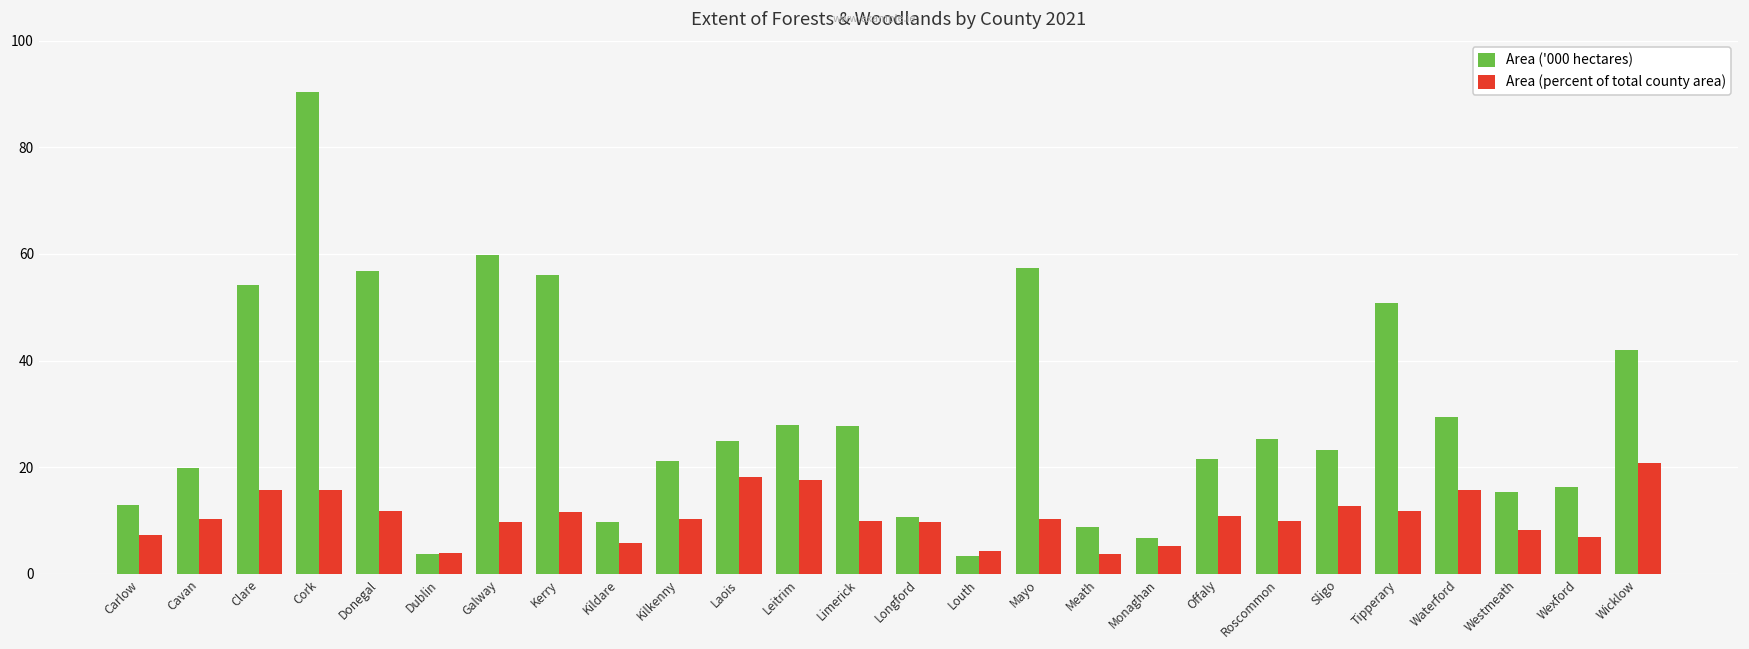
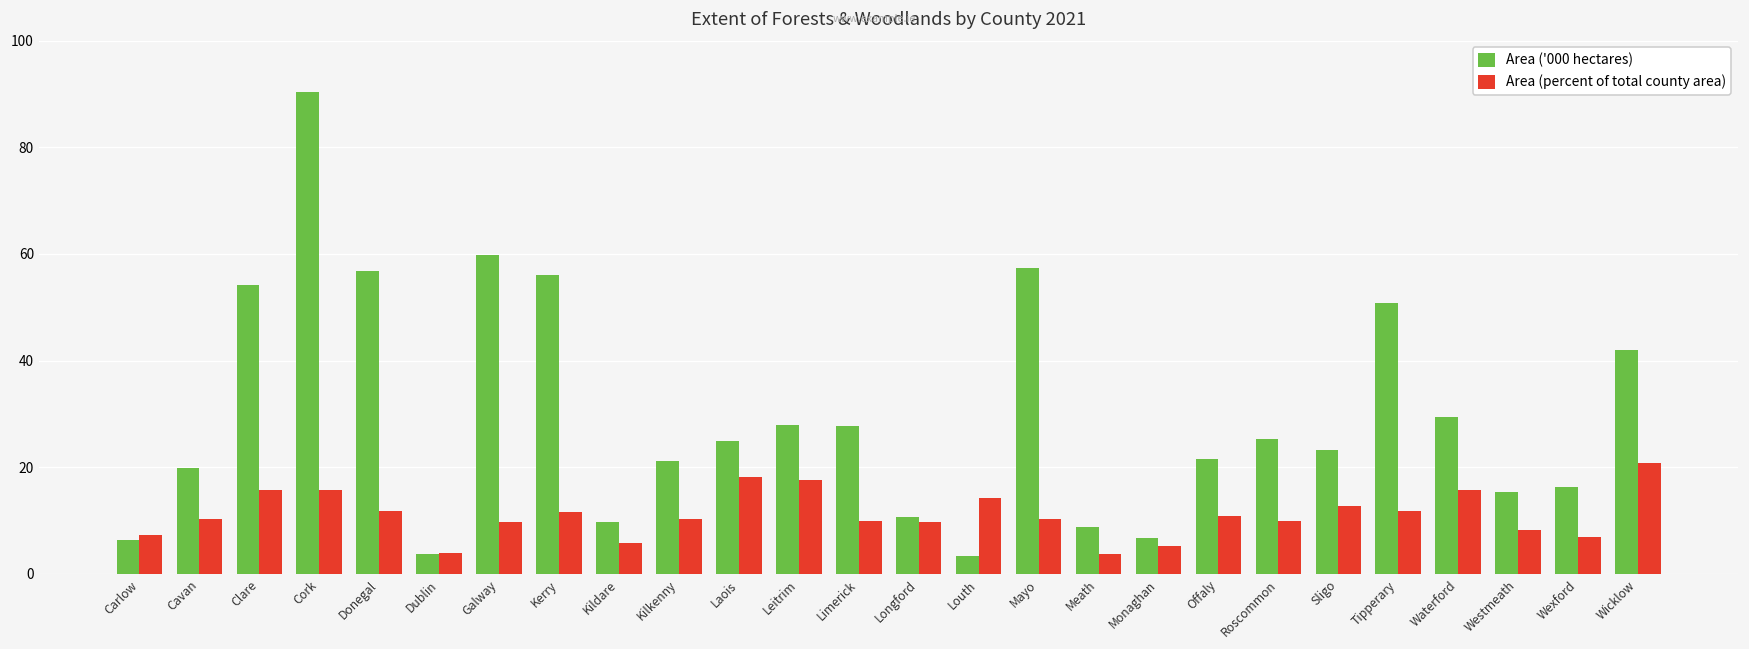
Area ('000 hectares), Carlow: 13 -> 6
Area (percent of total county area), Louth: 4 -> 14
